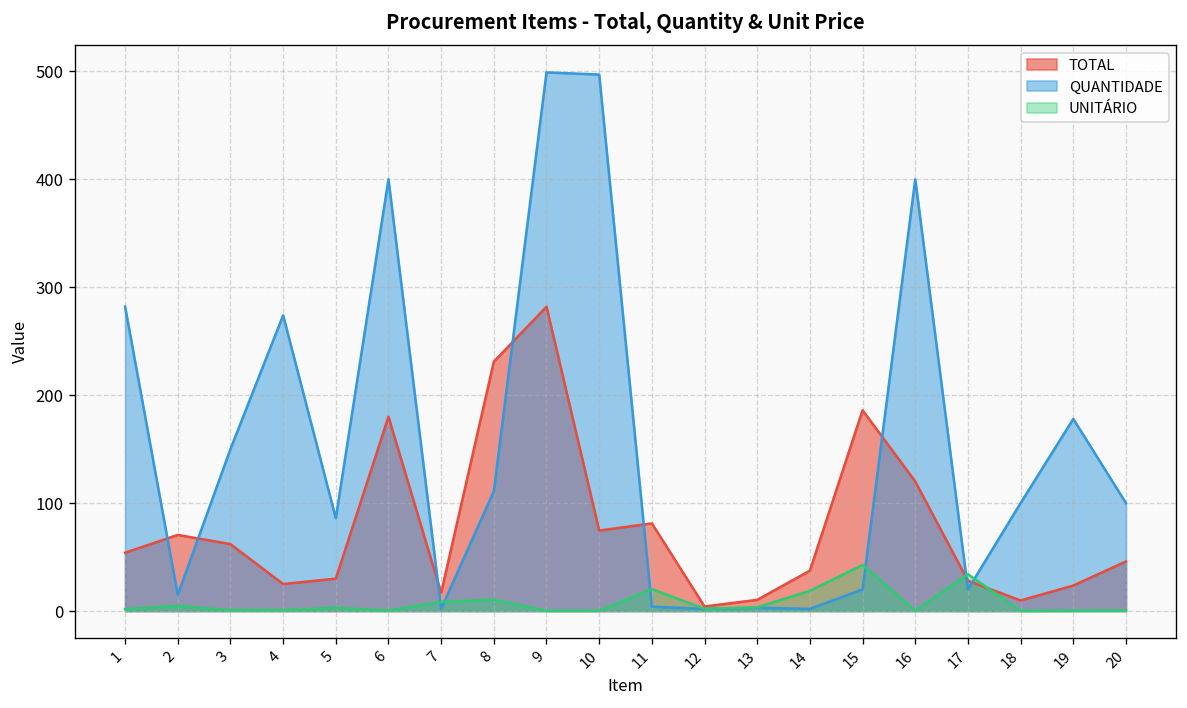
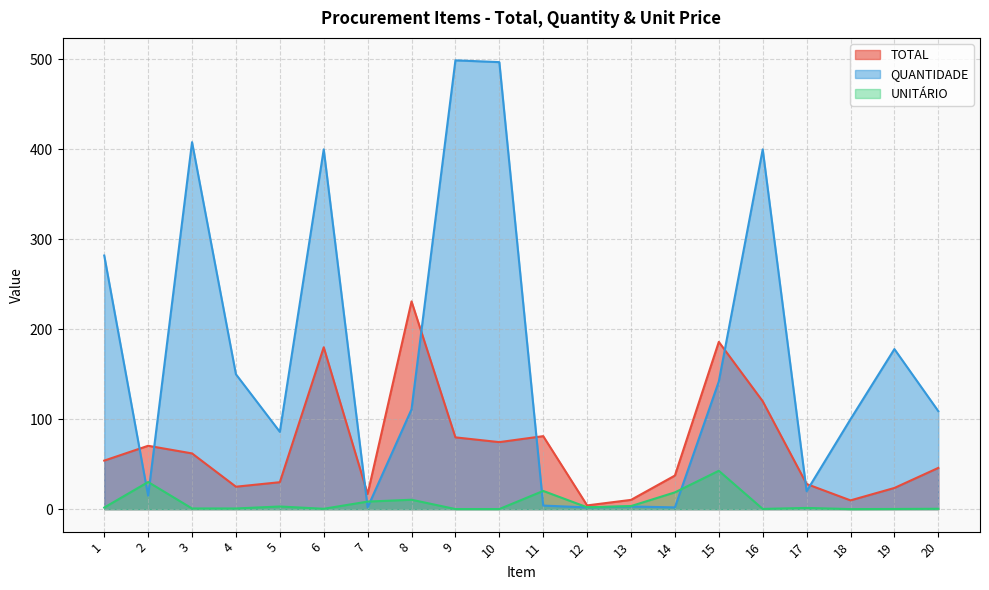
UNITÁRIO, 2: 0 -> 30
QUANTIDADE, 3: 150 -> 410
QUANTIDADE, 4: 270 -> 150
TOTAL, 9: 280 -> 80
QUANTIDADE, 15: 20 -> 140
UNITÁRIO, 17: 30 -> 0
QUANTIDADE, 20: 100 -> 110
